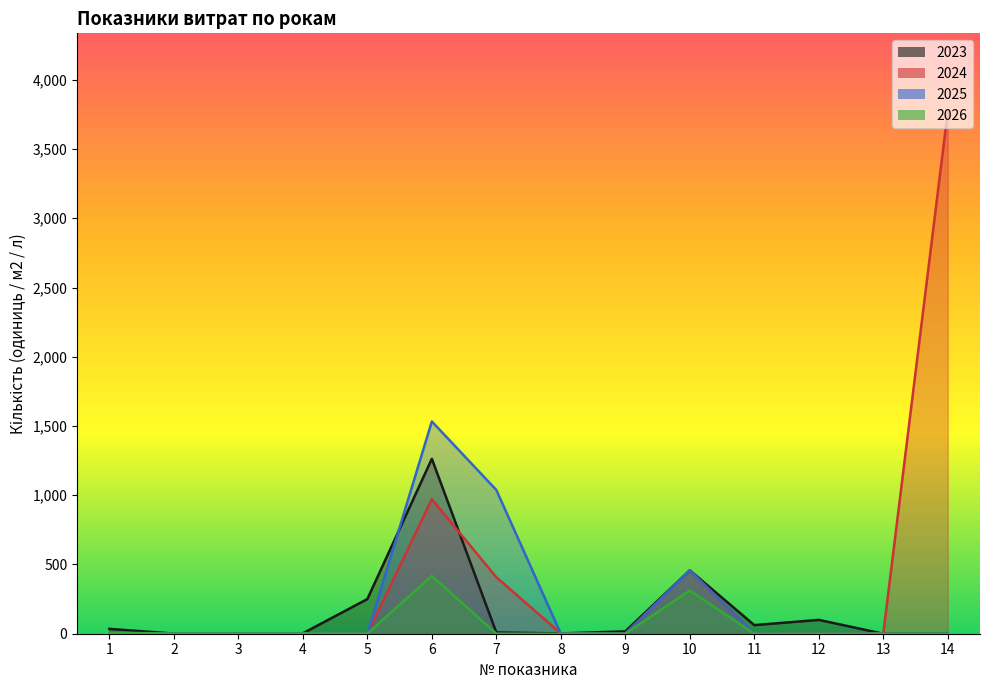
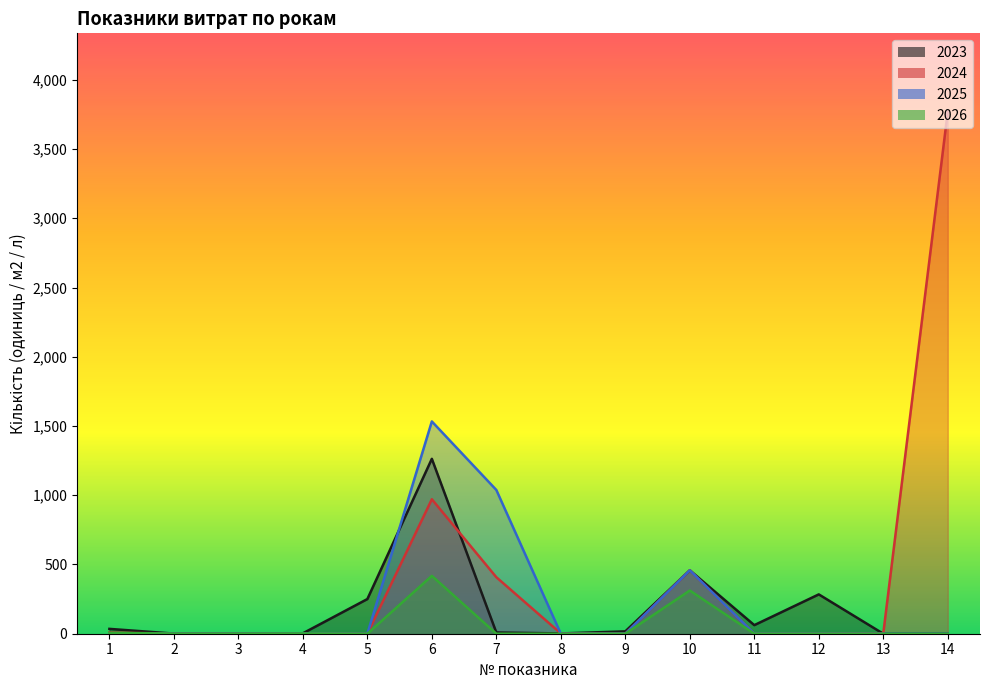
2023, 12: 100 -> 280
